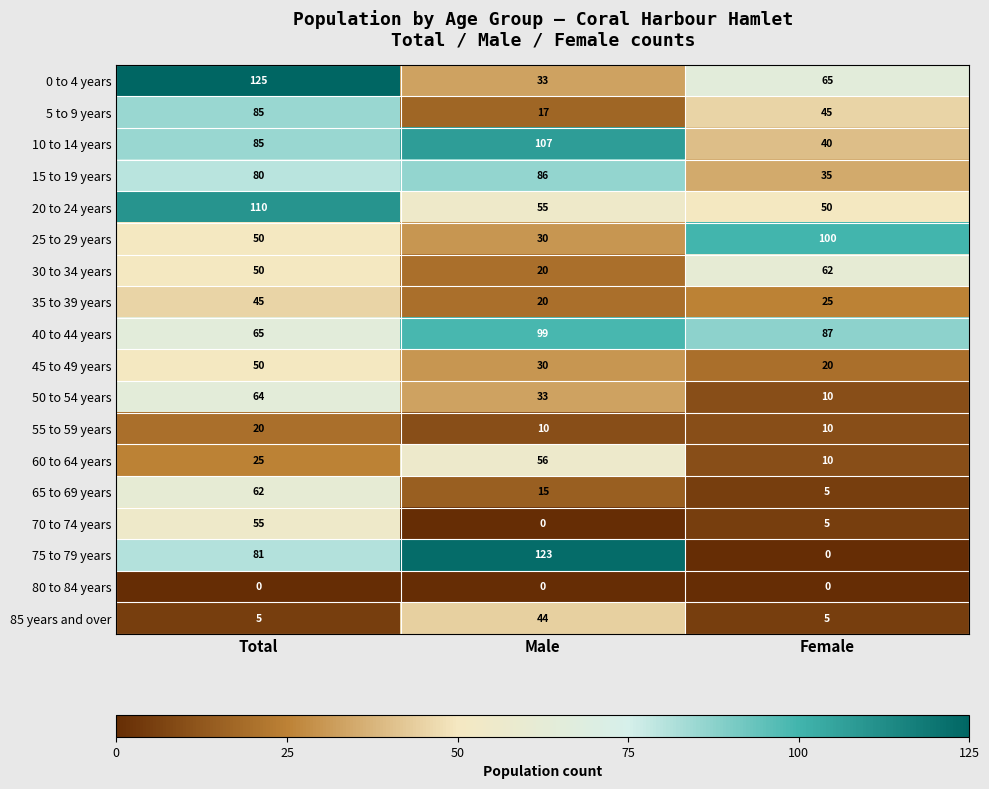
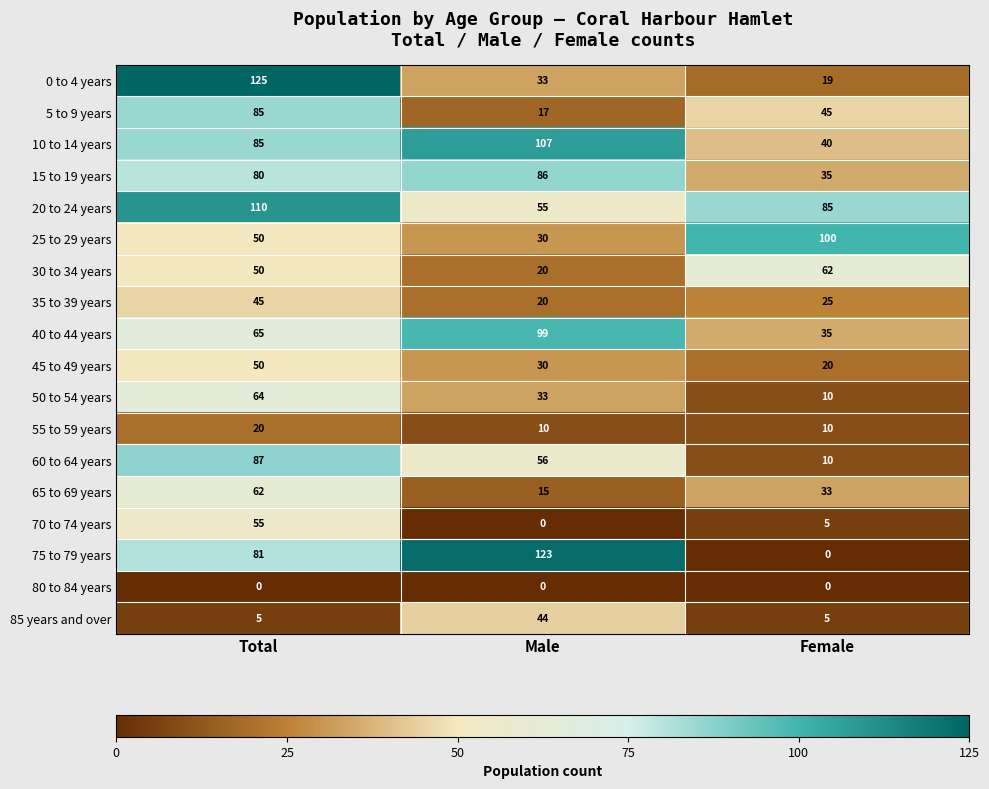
0 to 4 years, Female: 65 -> 19
20 to 24 years, Female: 50 -> 85
40 to 44 years, Female: 87 -> 35
60 to 64 years, Total: 25 -> 87
65 to 69 years, Female: 5 -> 33
